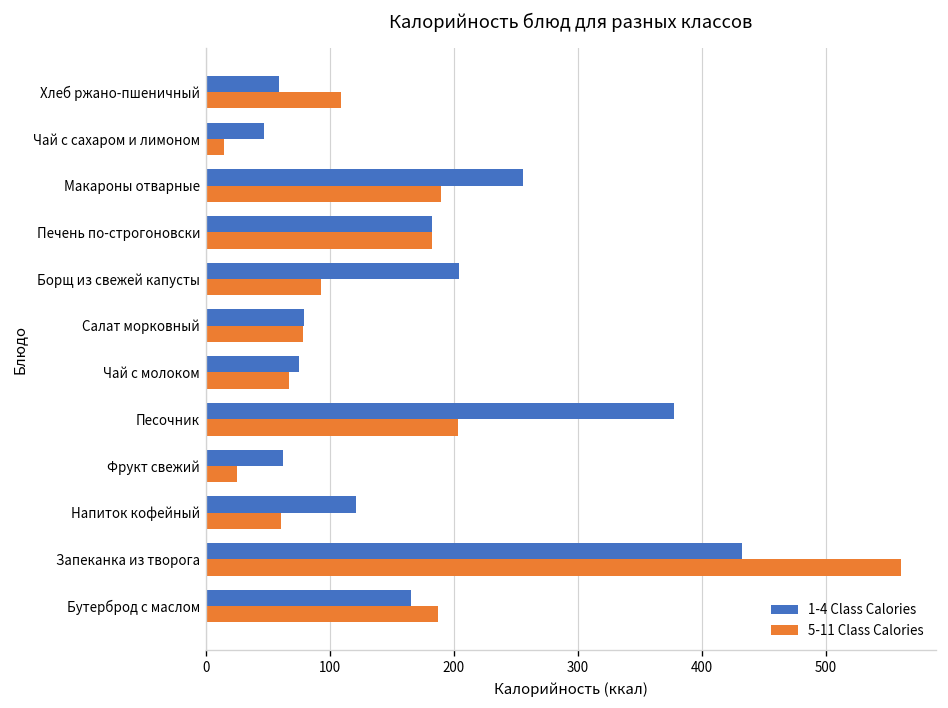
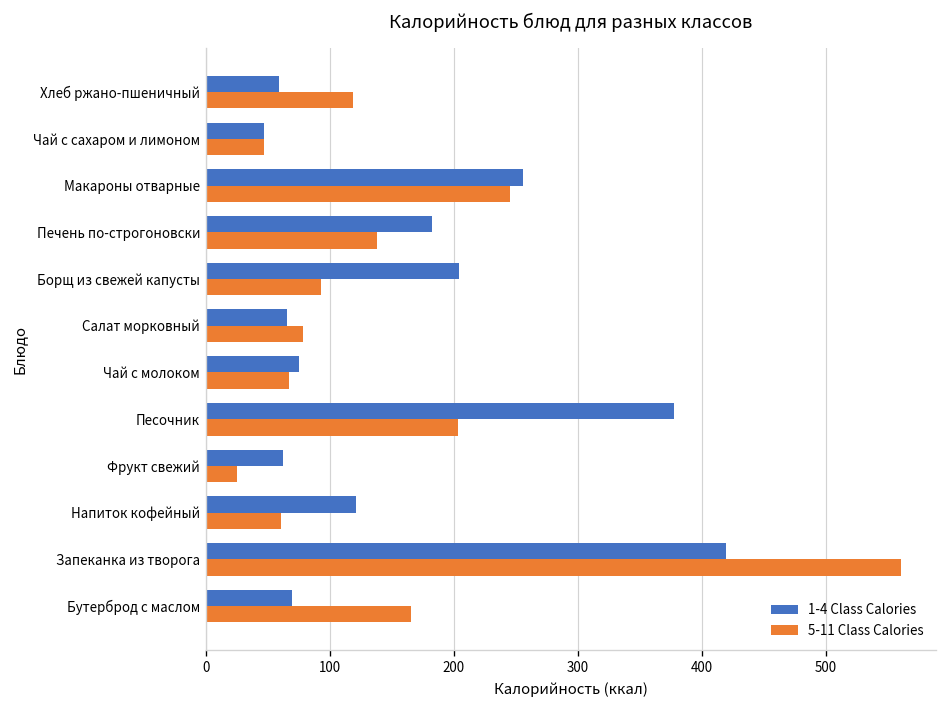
5-11 Class Calories, Хлеб ржано-пшеничный: 109 -> 119
5-11 Class Calories, Чай с сахаром и лимоном: 15 -> 47
5-11 Class Calories, Макароны отварные: 190 -> 246
5-11 Class Calories, Печень по-строгоновски: 182 -> 138
1-4 Class Calories, Салат морковный: 79 -> 65
1-4 Class Calories, Запеканка из творога: 432 -> 420
1-4 Class Calories, Бутерброд с маслом: 165 -> 69
5-11 Class Calories, Бутерброд с маслом: 187 -> 165
